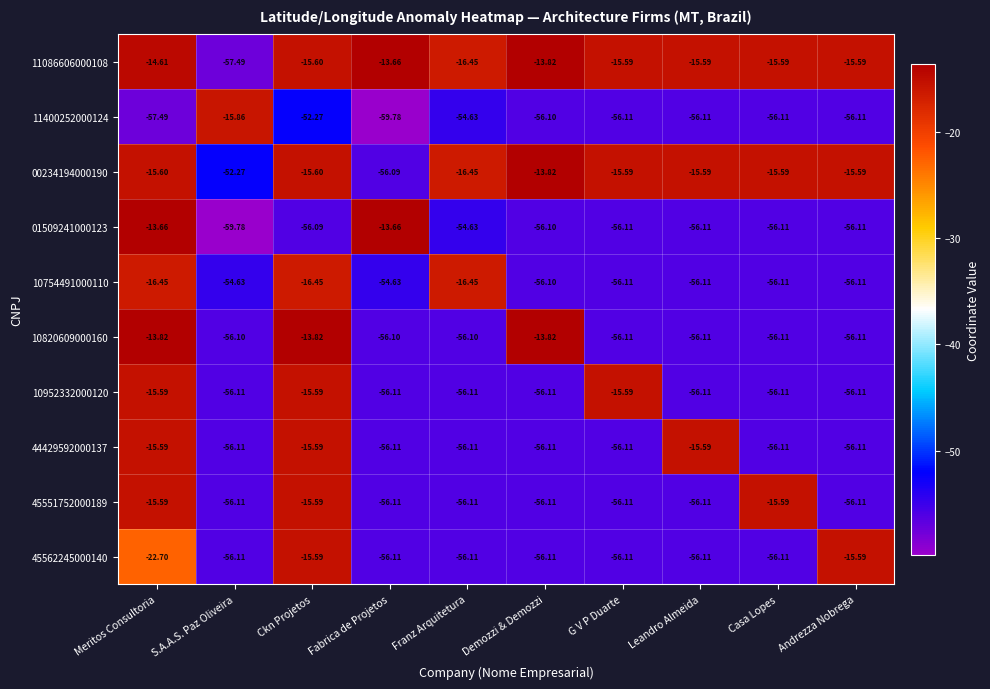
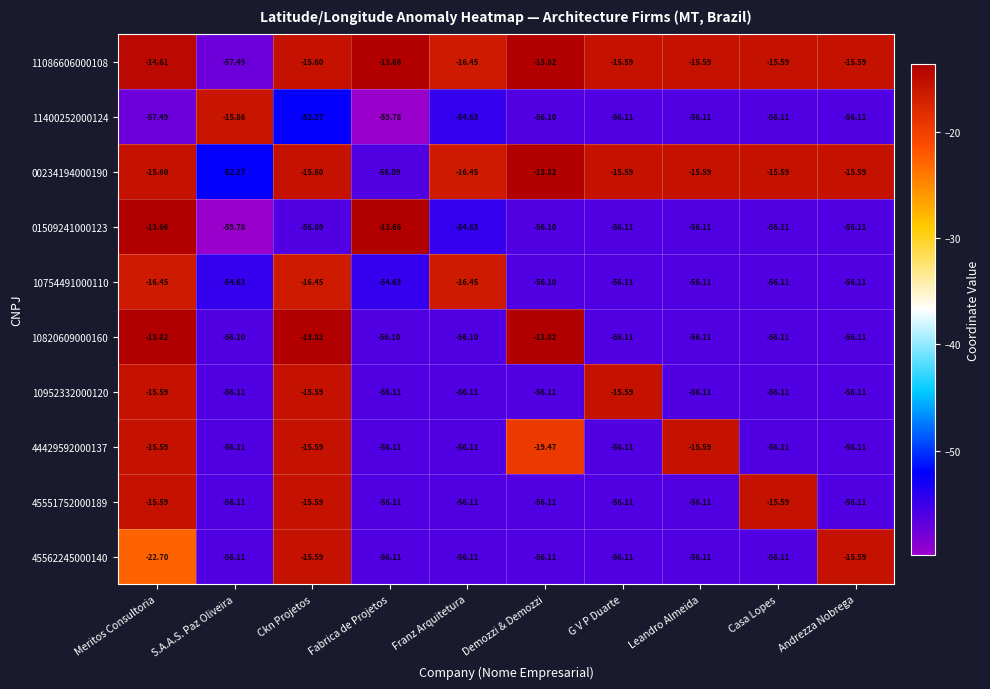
44429592000137, Demozzi & Demozzi: -56.11 -> -19.47
